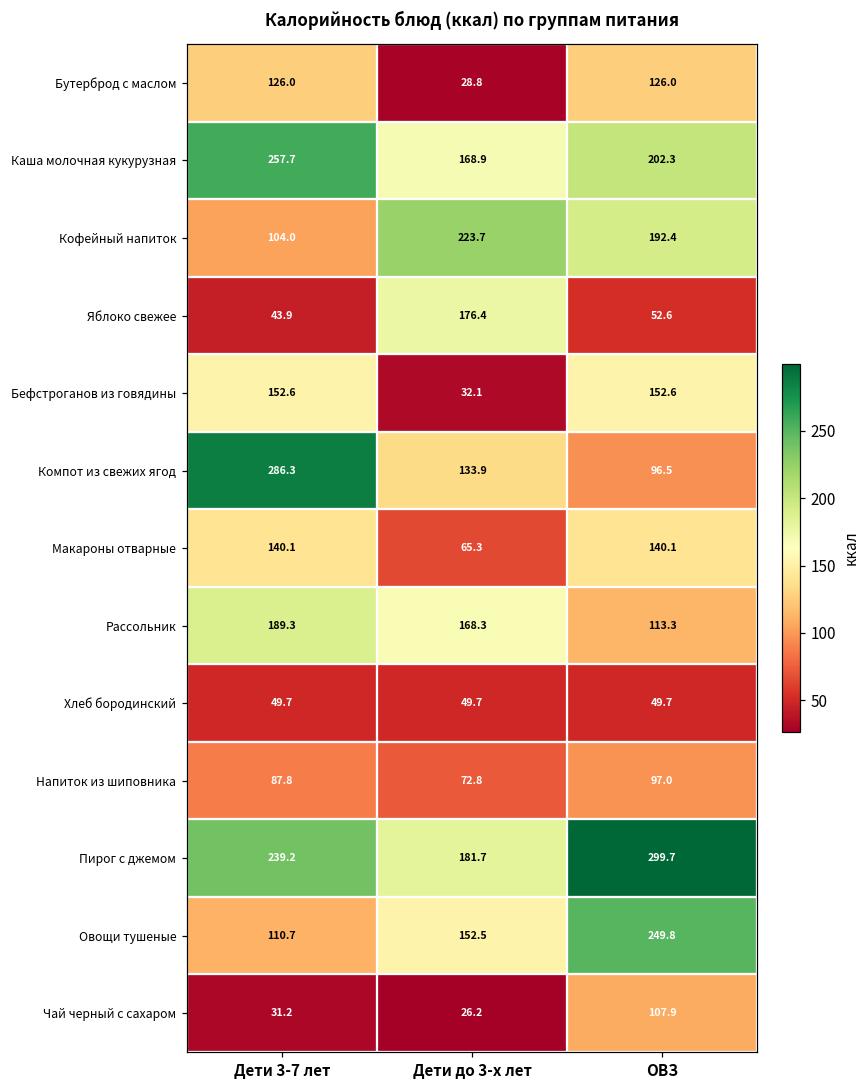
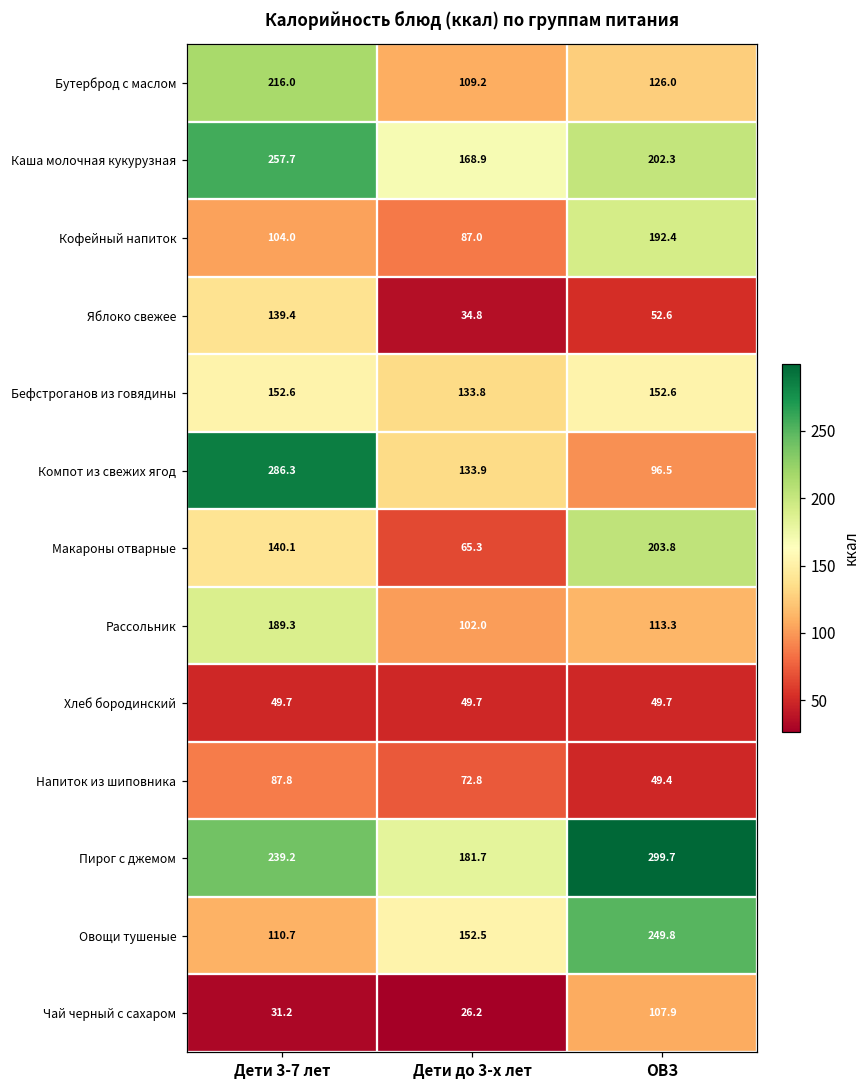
Бутерброд с маслом, Дети 3-7 лет: 126.0 -> 216.0
Бутерброд с маслом, Дети до 3-х лет: 28.8 -> 109.2
Кофейный напиток, Дети до 3-х лет: 223.7 -> 87.0
Яблоко свежее, Дети 3-7 лет: 43.9 -> 139.4
Яблоко свежее, Дети до 3-х лет: 176.4 -> 34.8
Бефстроганов из говядины, Дети до 3-х лет: 32.1 -> 133.8
Макароны отварные, ОВЗ: 140.1 -> 203.8
Рассольник, Дети до 3-х лет: 168.3 -> 102.0
Напиток из шиповника, ОВЗ: 97.0 -> 49.4
